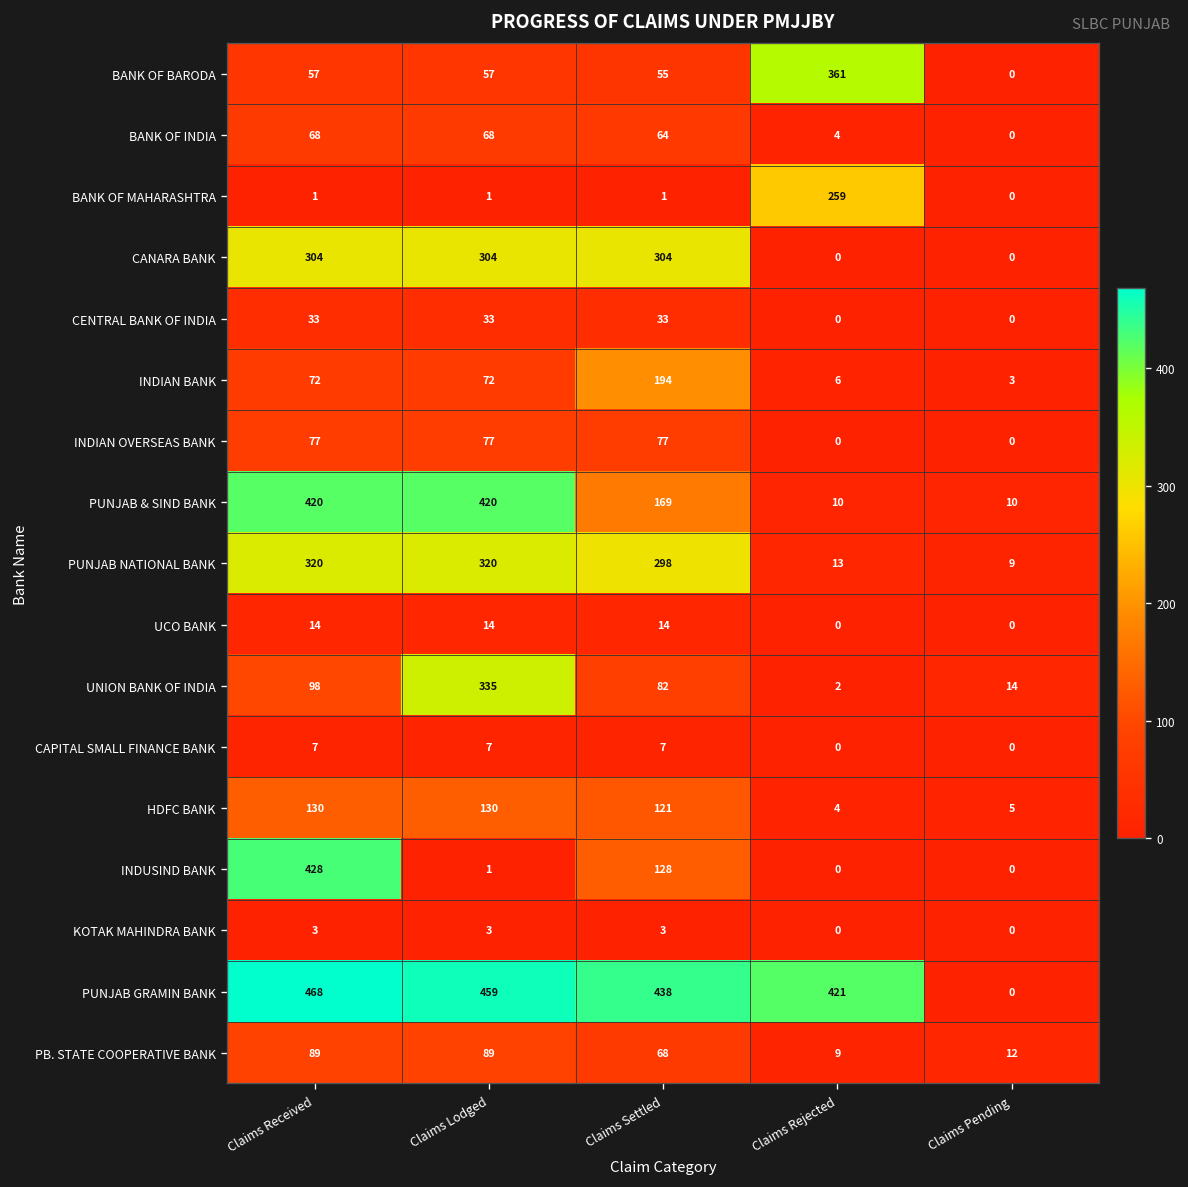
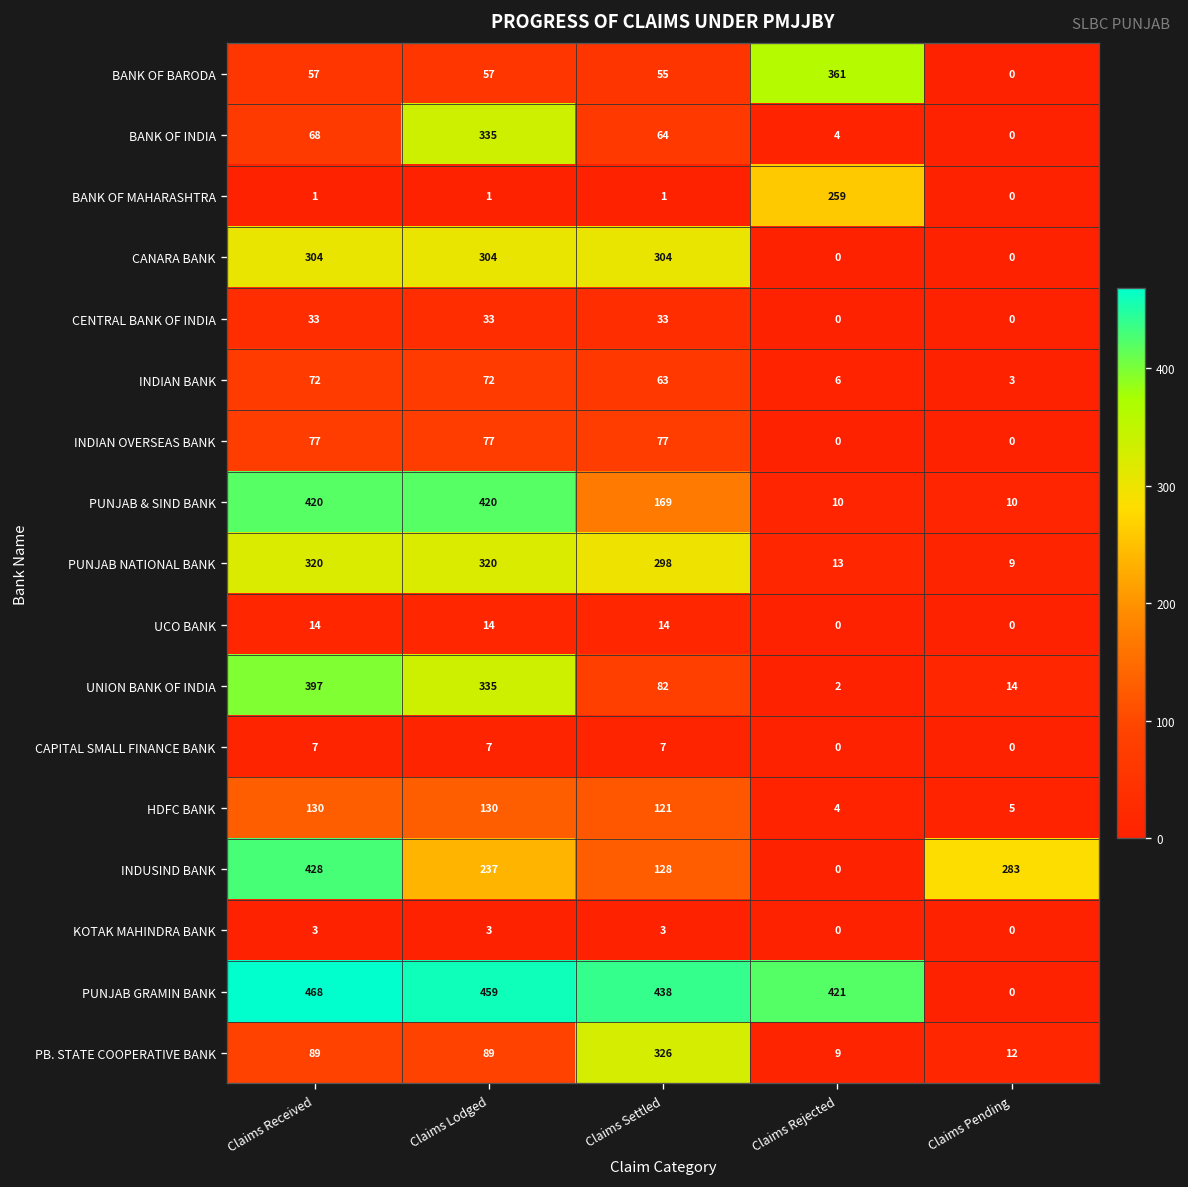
BANK OF INDIA, Claims Lodged: 68 -> 335
INDIAN BANK, Claims Settled: 194 -> 63
UNION BANK OF INDIA, Claims Received: 98 -> 397
INDUSIND BANK, Claims Lodged: 1 -> 237
INDUSIND BANK, Claims Pending: 0 -> 283
PB. STATE COOPERATIVE BANK, Claims Settled: 68 -> 326
